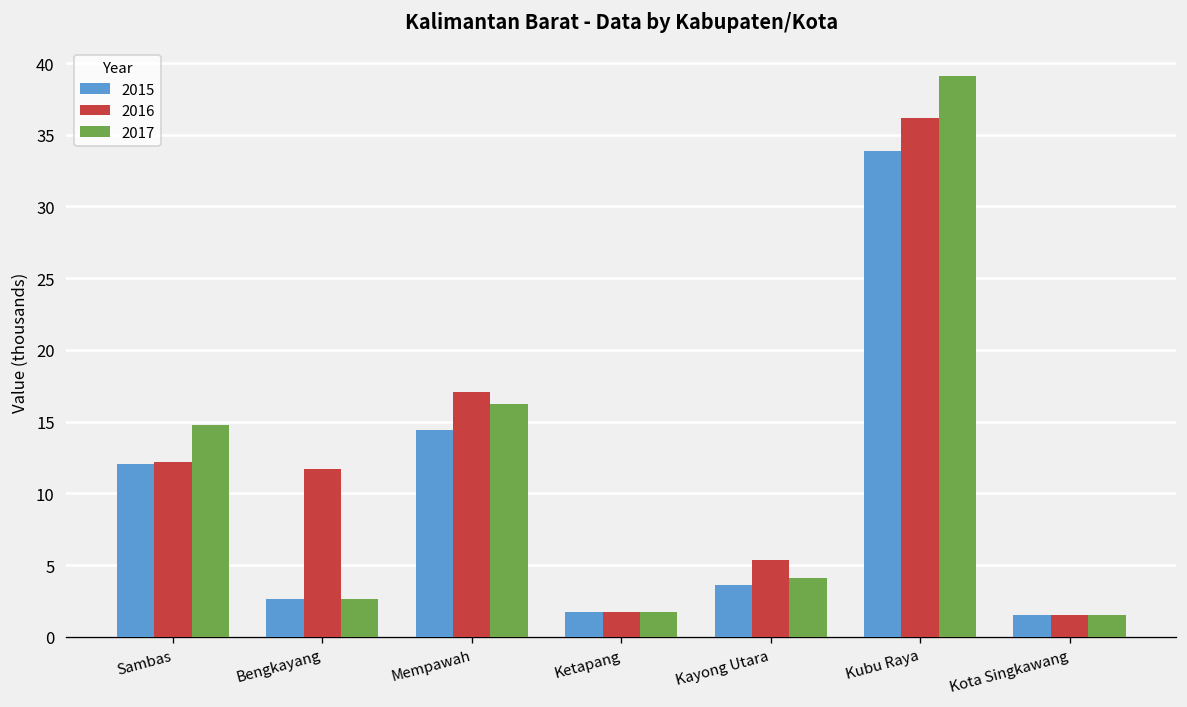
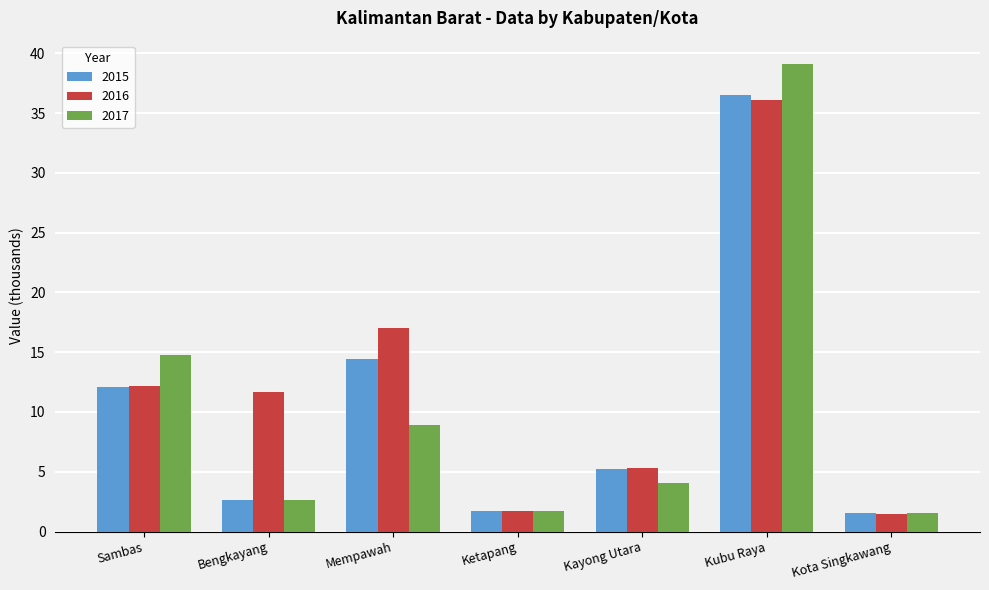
2017, Mempawah: 16.2 -> 8.9
2015, Kayong Utara: 3.6 -> 5.2
2015, Kubu Raya: 33.9 -> 36.5
